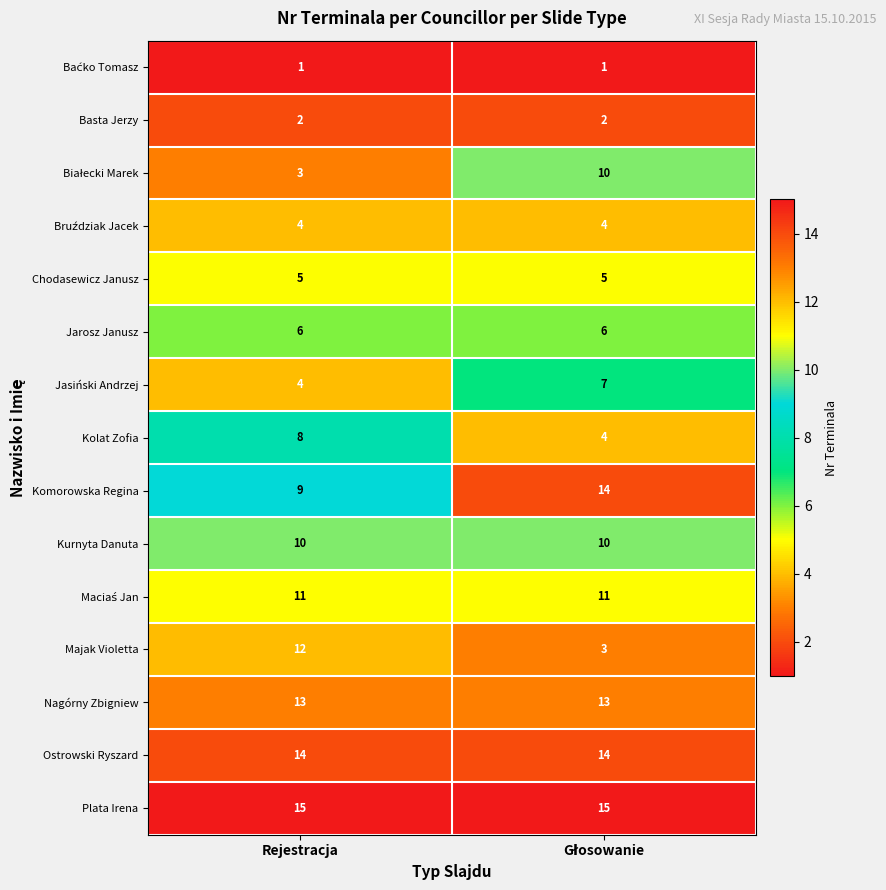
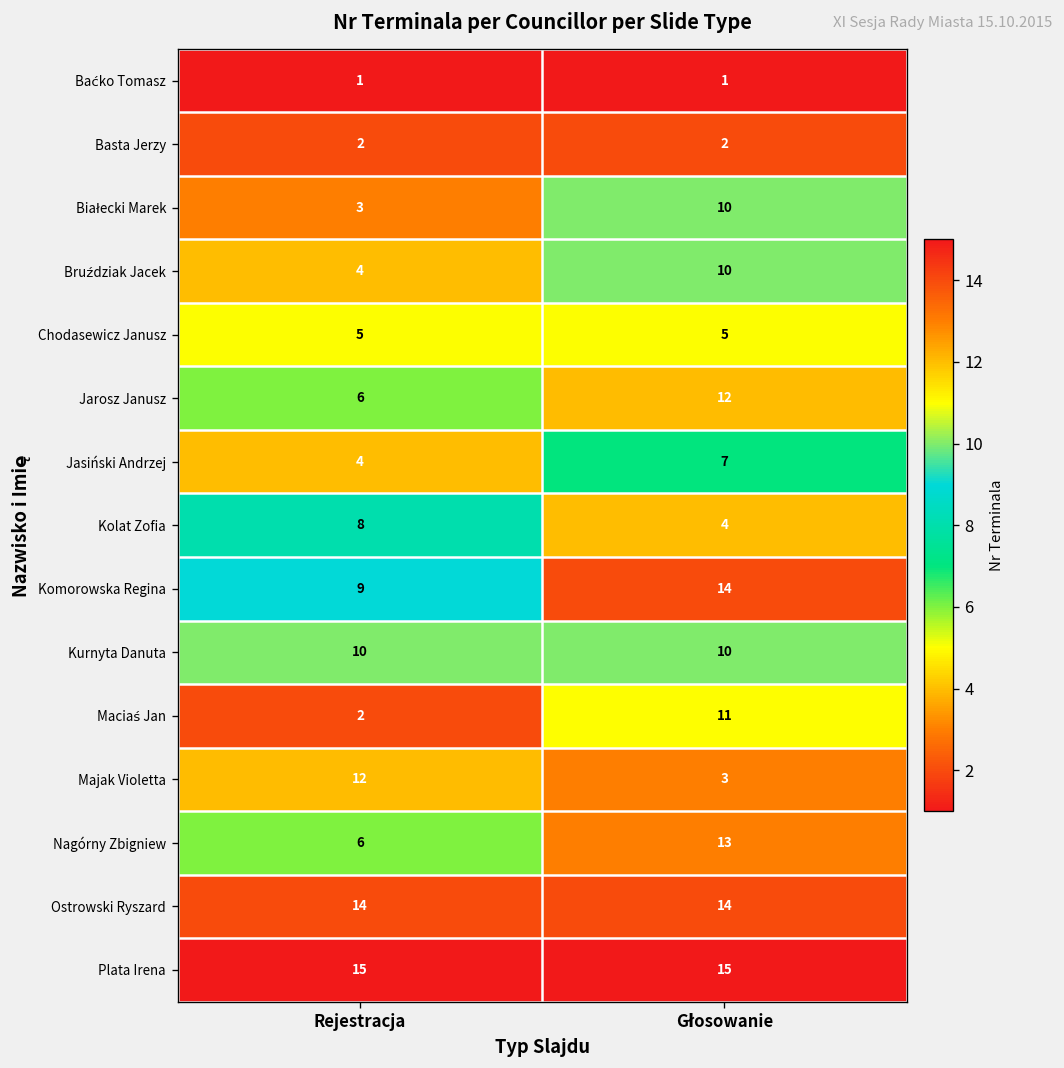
Bruździak Jacek, Głosowanie: 4 -> 10
Jarosz Janusz, Głosowanie: 6 -> 12
Maciaś Jan, Rejestracja: 11 -> 2
Nagórny Zbigniew, Rejestracja: 13 -> 6
